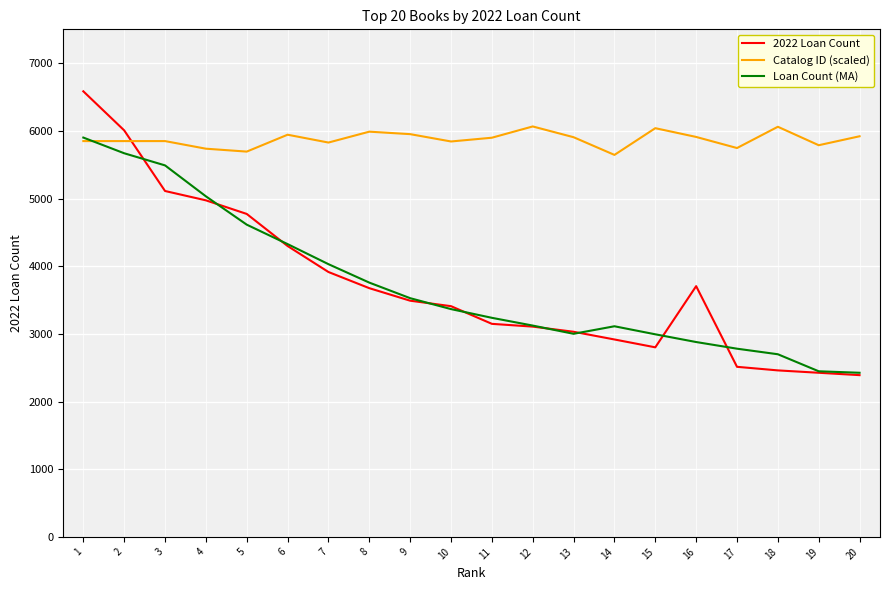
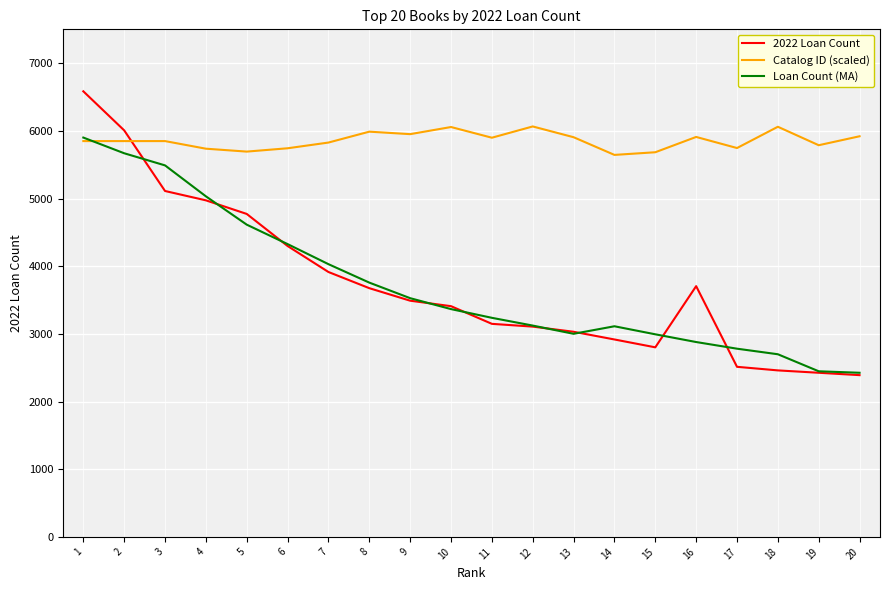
Catalog ID (scaled), 6: 5900 -> 5700
Catalog ID (scaled), 10: 5800 -> 6100
Catalog ID (scaled), 15: 6000 -> 5700
